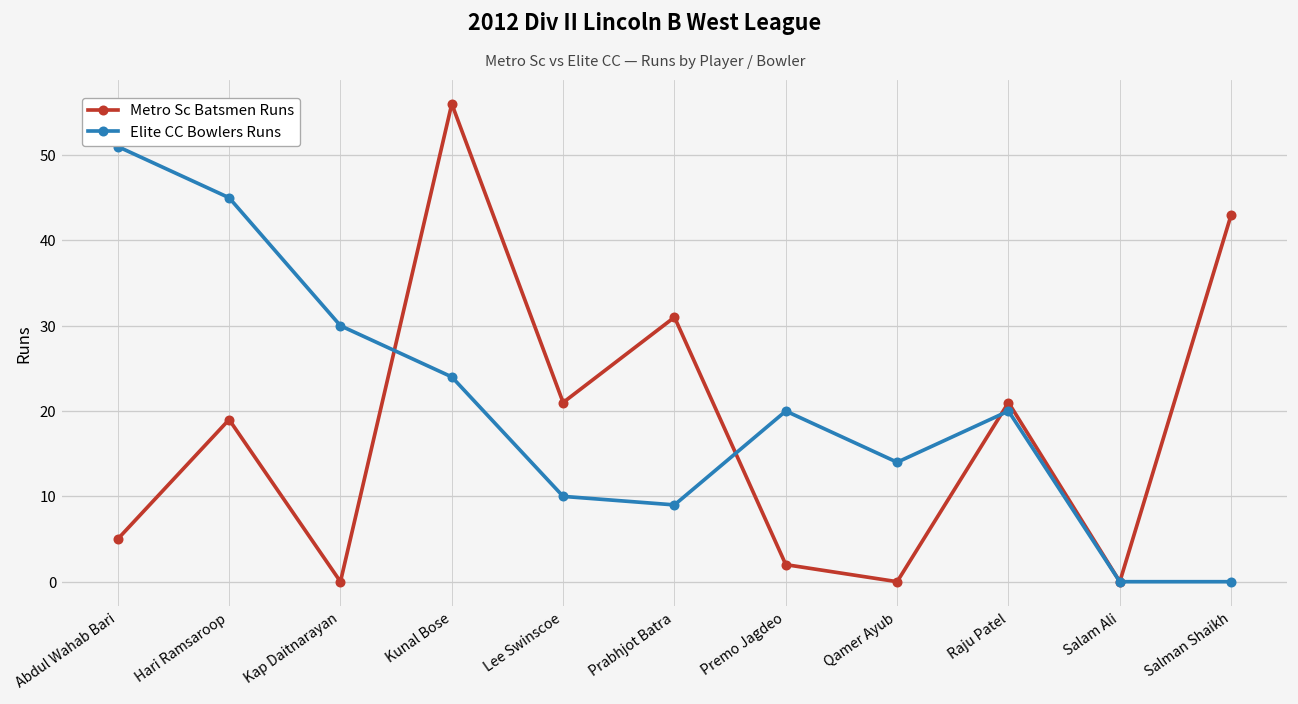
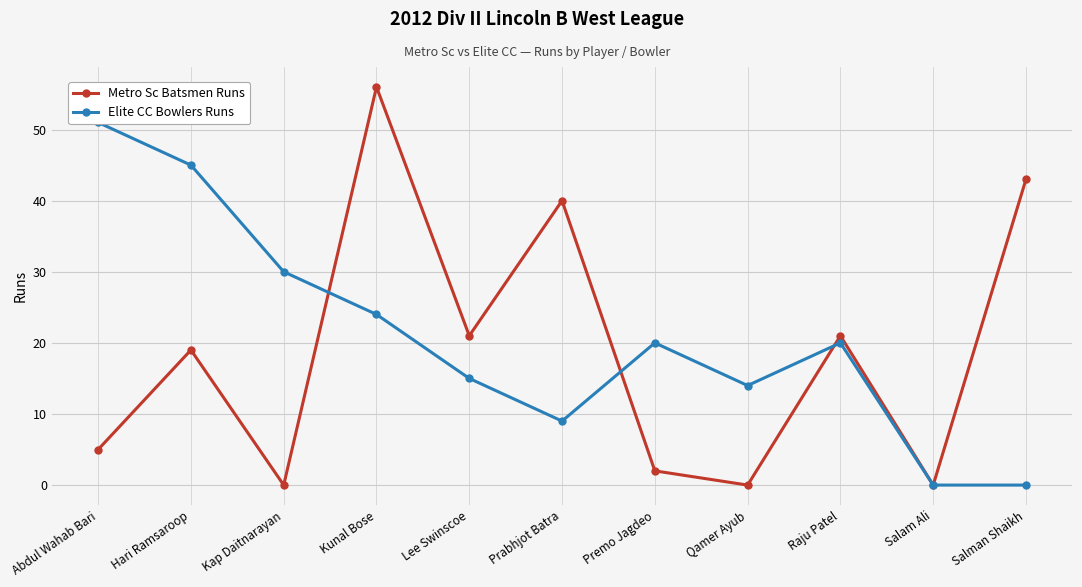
Elite CC Bowlers Runs, Lee Swinscoe: 10 -> 15
Metro Sc Batsmen Runs, Prabhjot Batra: 31 -> 40
